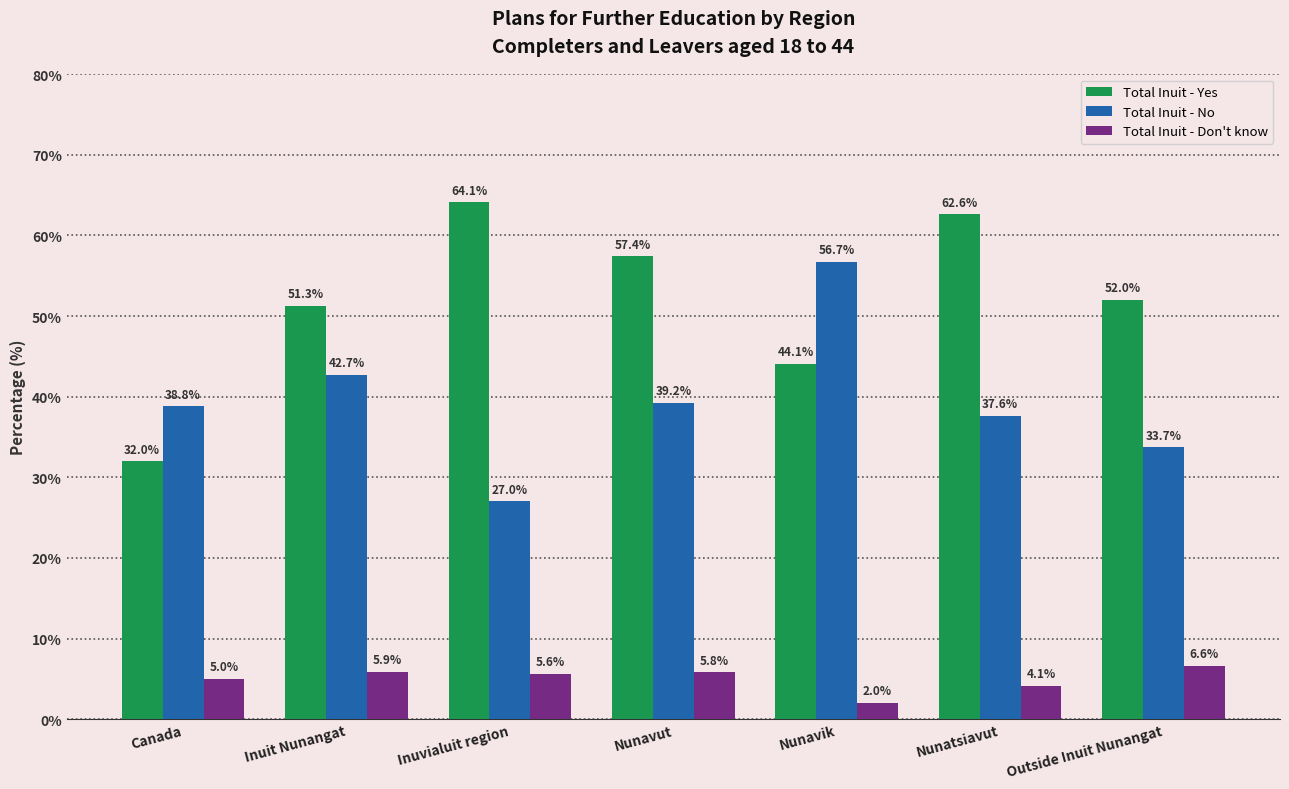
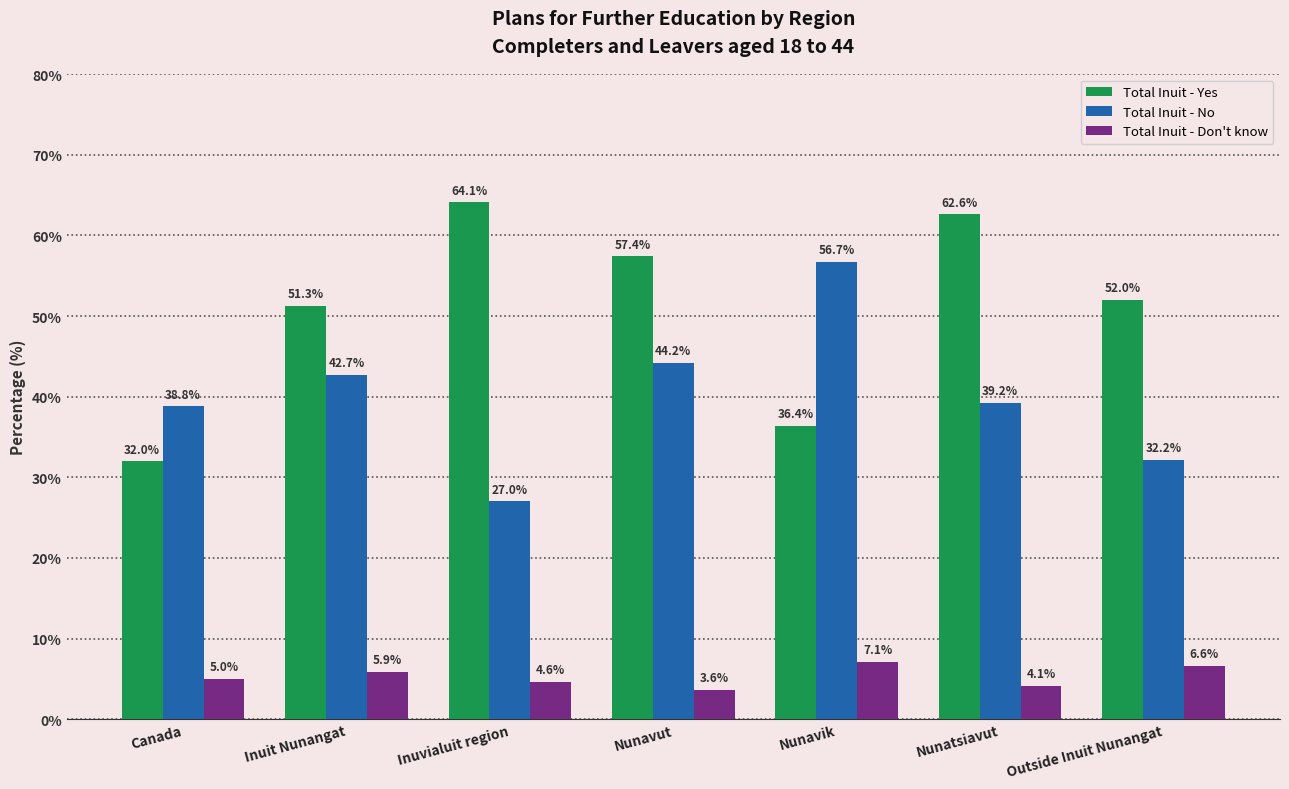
Total Inuit - Don't know, Inuvialuit region: 5.6% -> 4.6%
Total Inuit - No, Nunavut: 39.2% -> 44.2%
Total Inuit - Don't know, Nunavut: 5.8% -> 3.6%
Total Inuit - Yes, Nunavik: 44.1% -> 36.4%
Total Inuit - Don't know, Nunavik: 2.0% -> 7.1%
Total Inuit - No, Nunatsiavut: 37.6% -> 39.2%
Total Inuit - No, Outside Inuit Nunangat: 33.7% -> 32.2%
